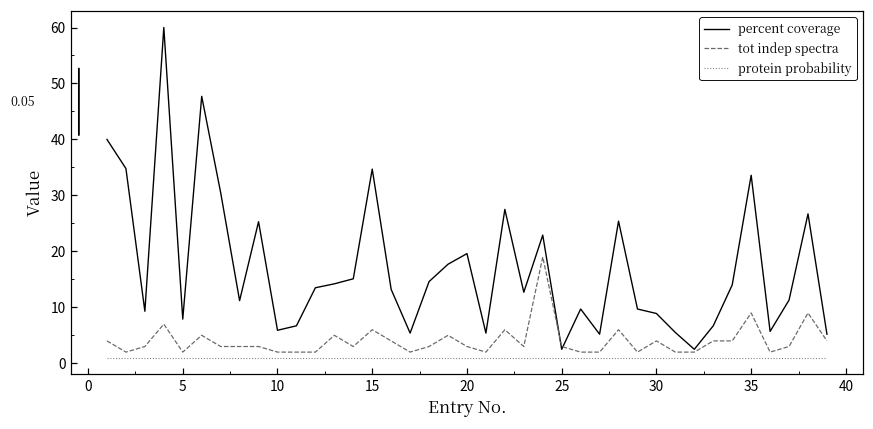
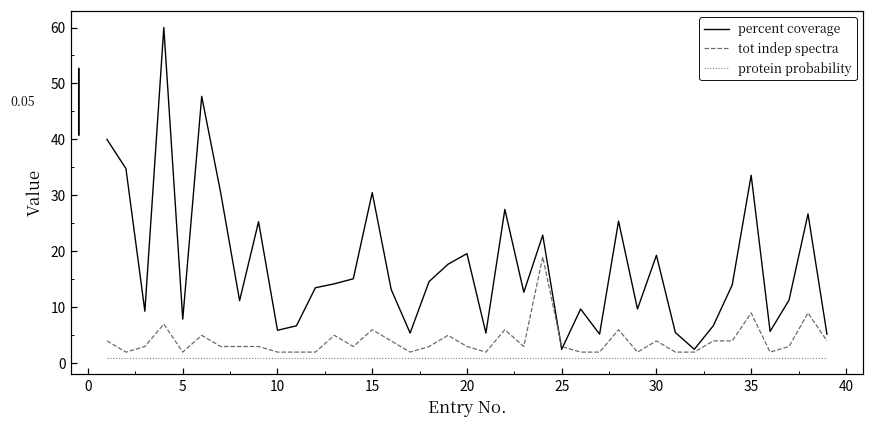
percent coverage, 15: 35 -> 31
percent coverage, 30: 9 -> 19
